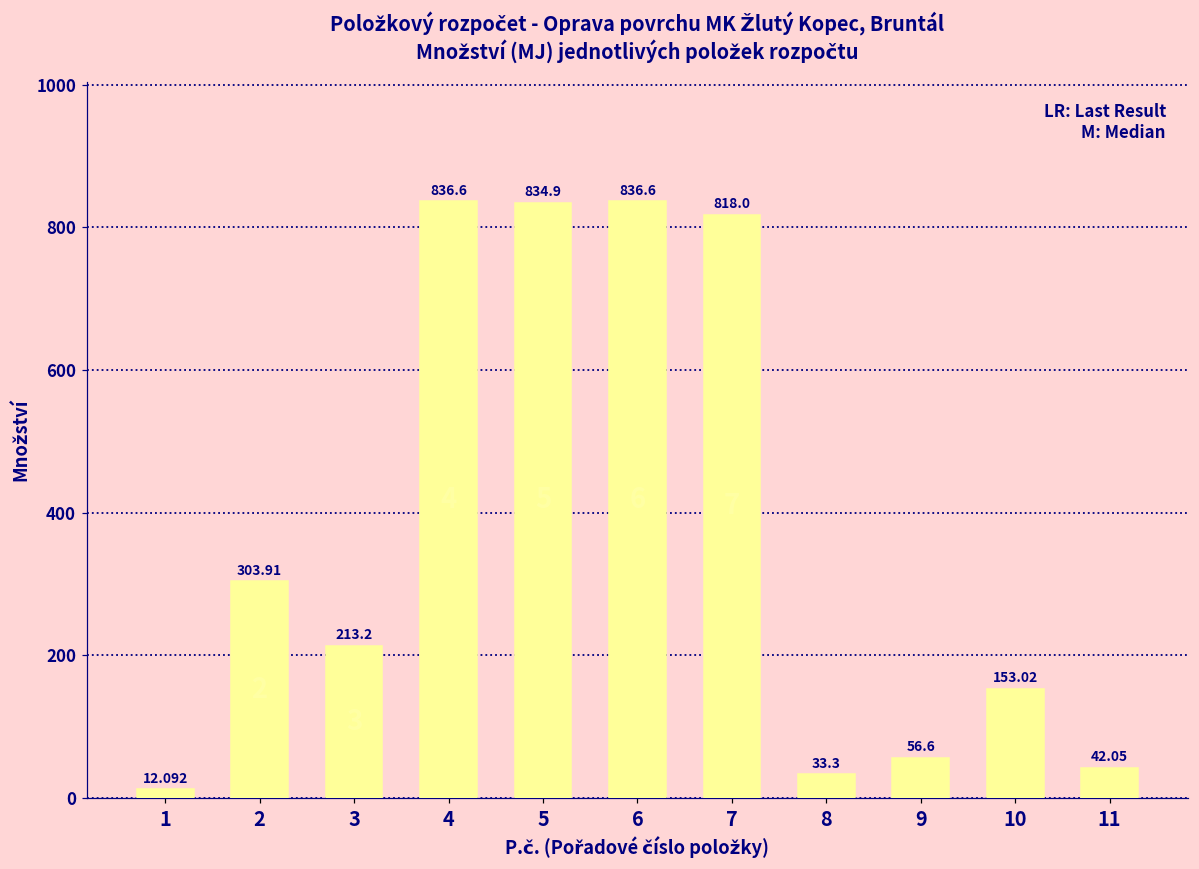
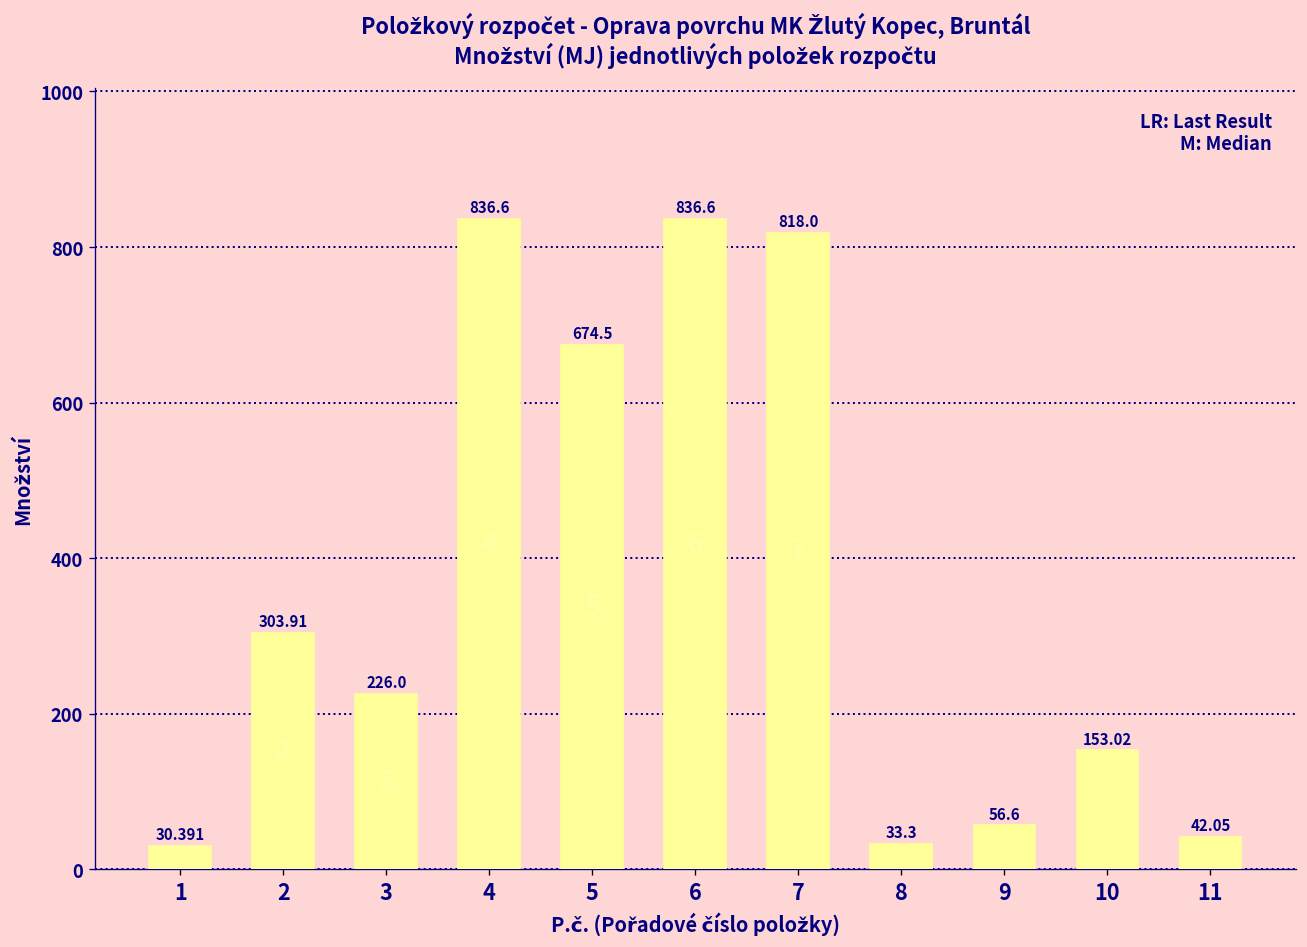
1: 12.092 -> 30.391
3: 213.2 -> 226.0
5: 834.9 -> 674.5
